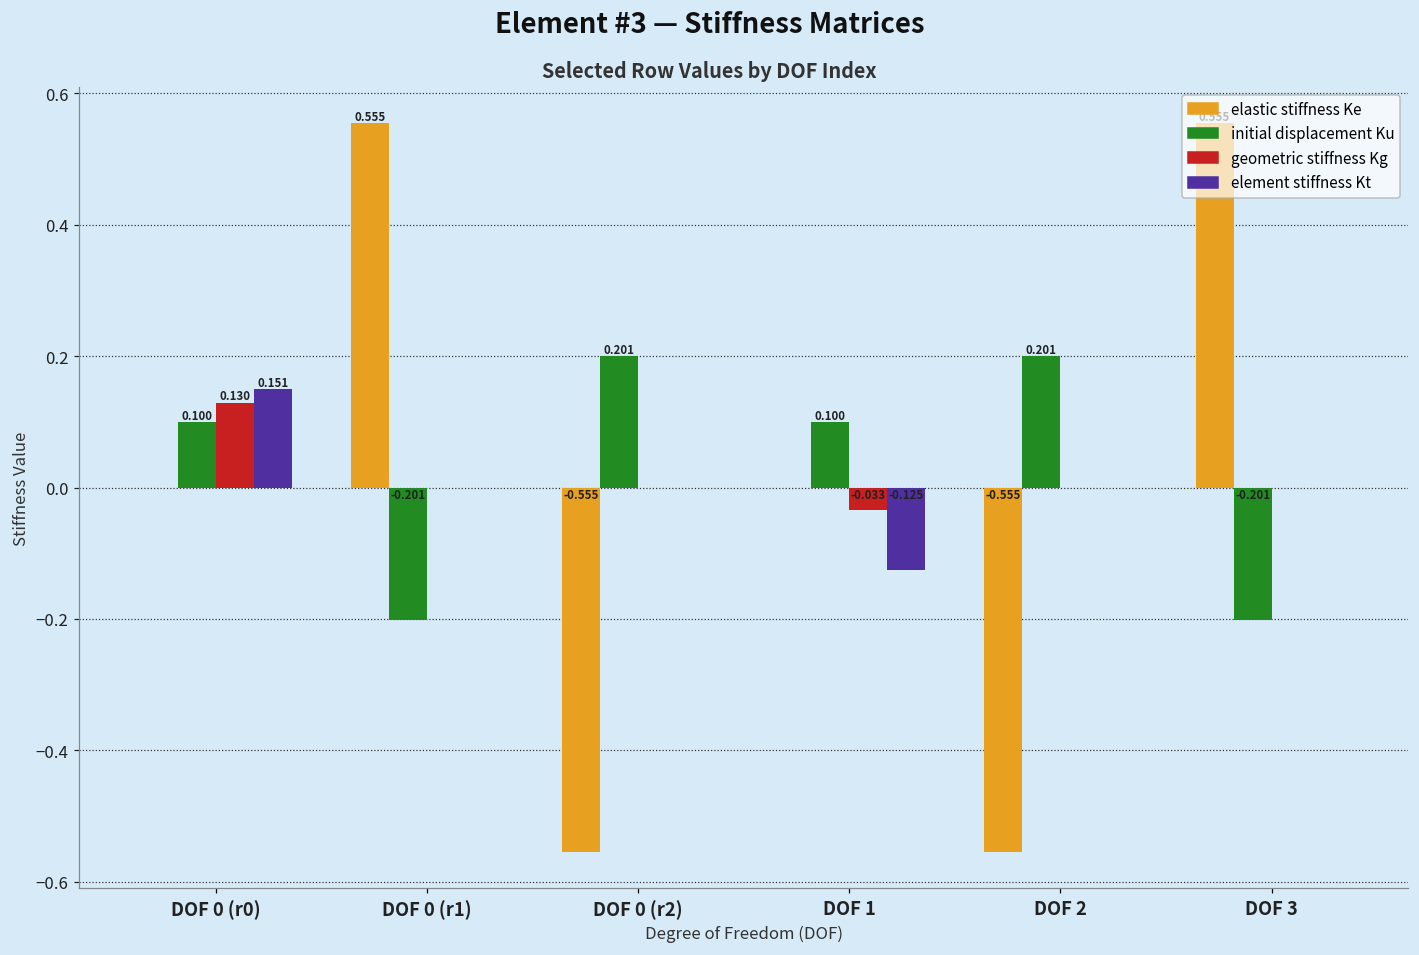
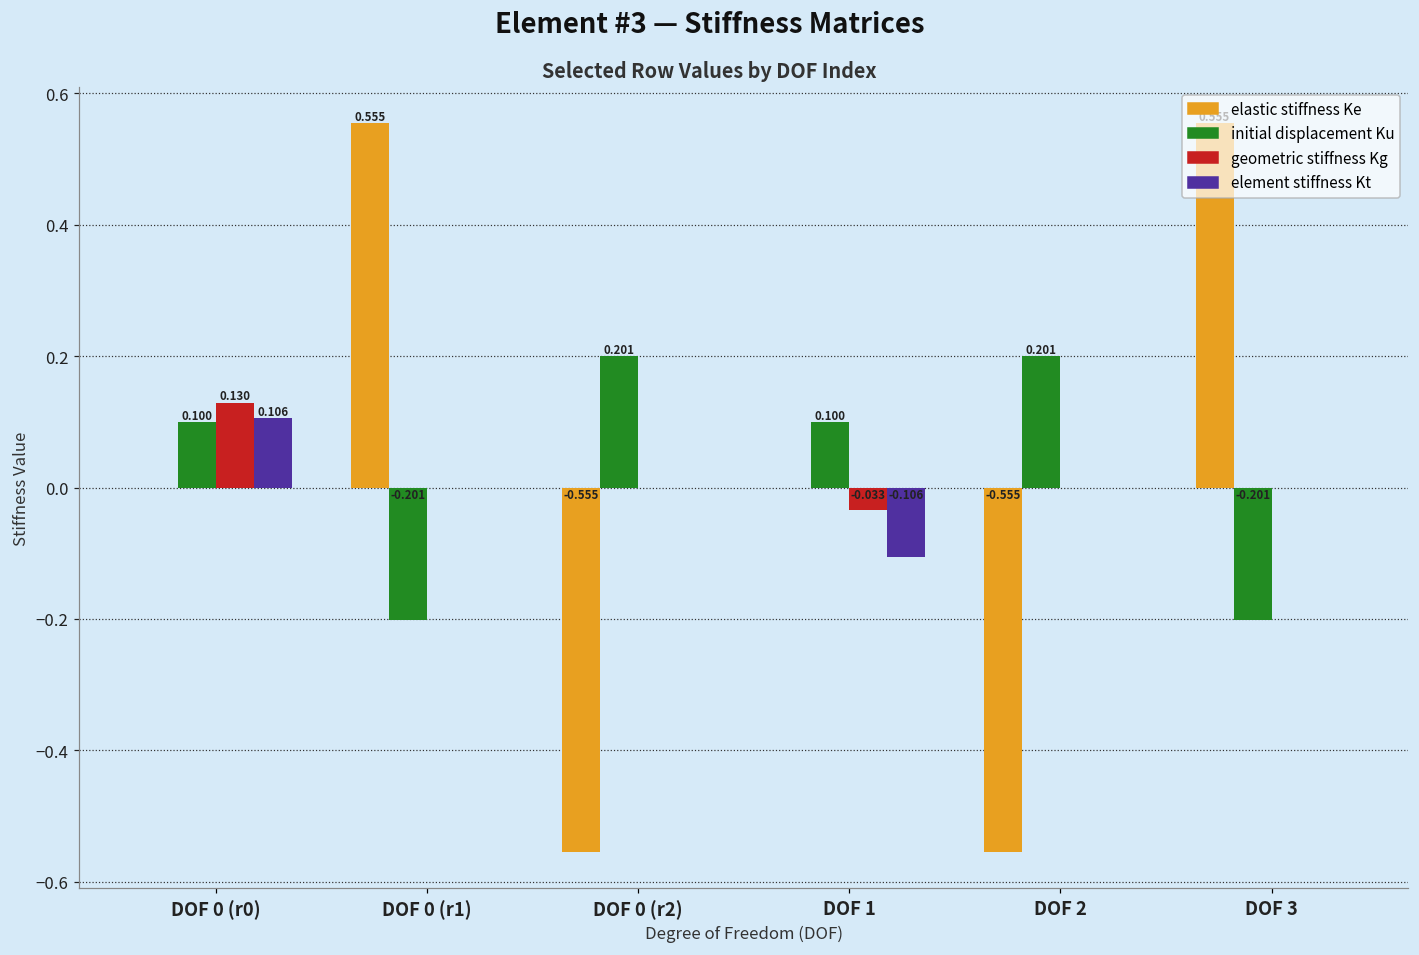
element stiffness Kt, DOF 0 (r0): 0.151 -> 0.106
element stiffness Kt, DOF 1: -0.125 -> -0.106
